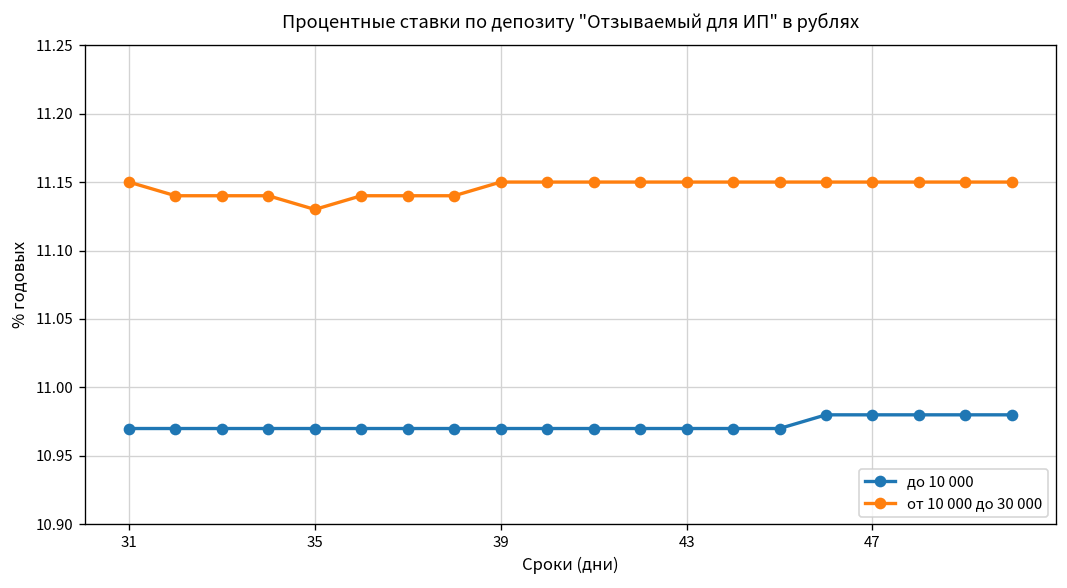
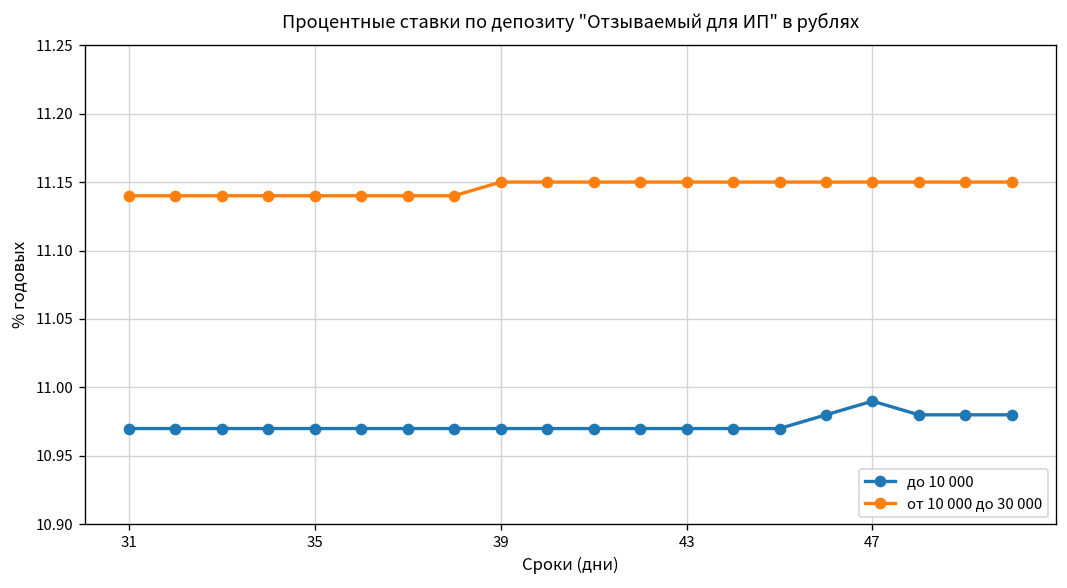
от 10 000 до 30 000, 31: 11.15 -> 11.14
от 10 000 до 30 000, 35: 11.13 -> 11.14
до 10 000, 47: 10.98 -> 10.99
